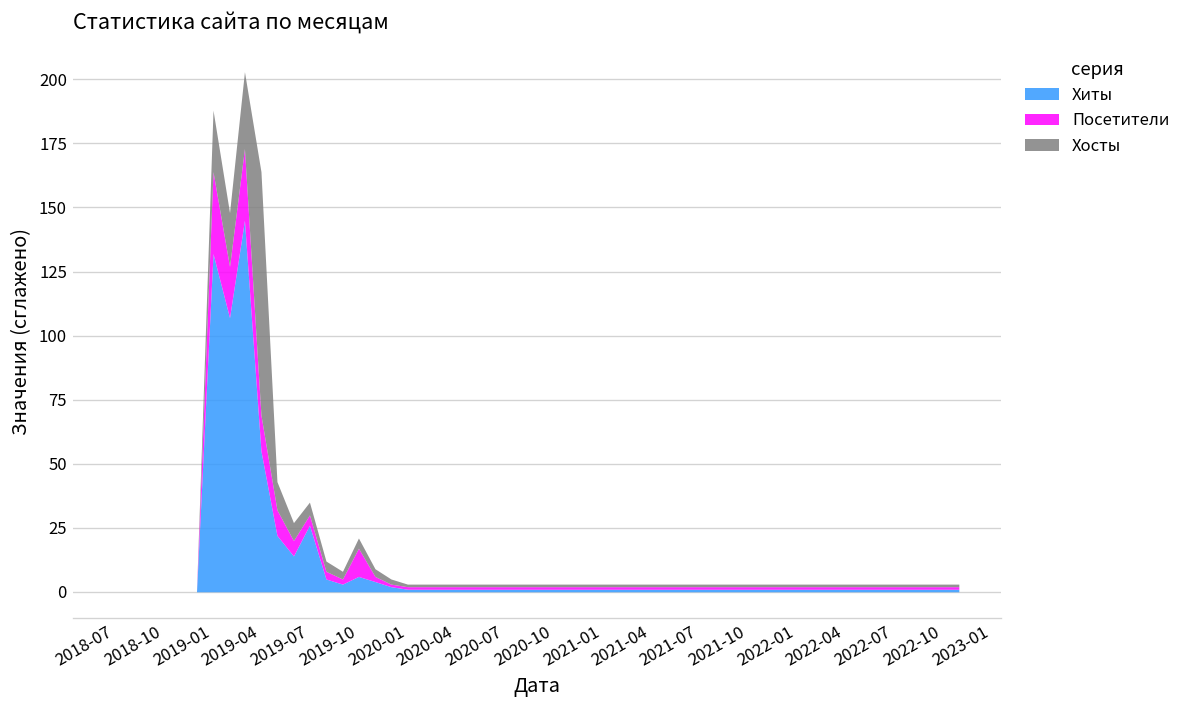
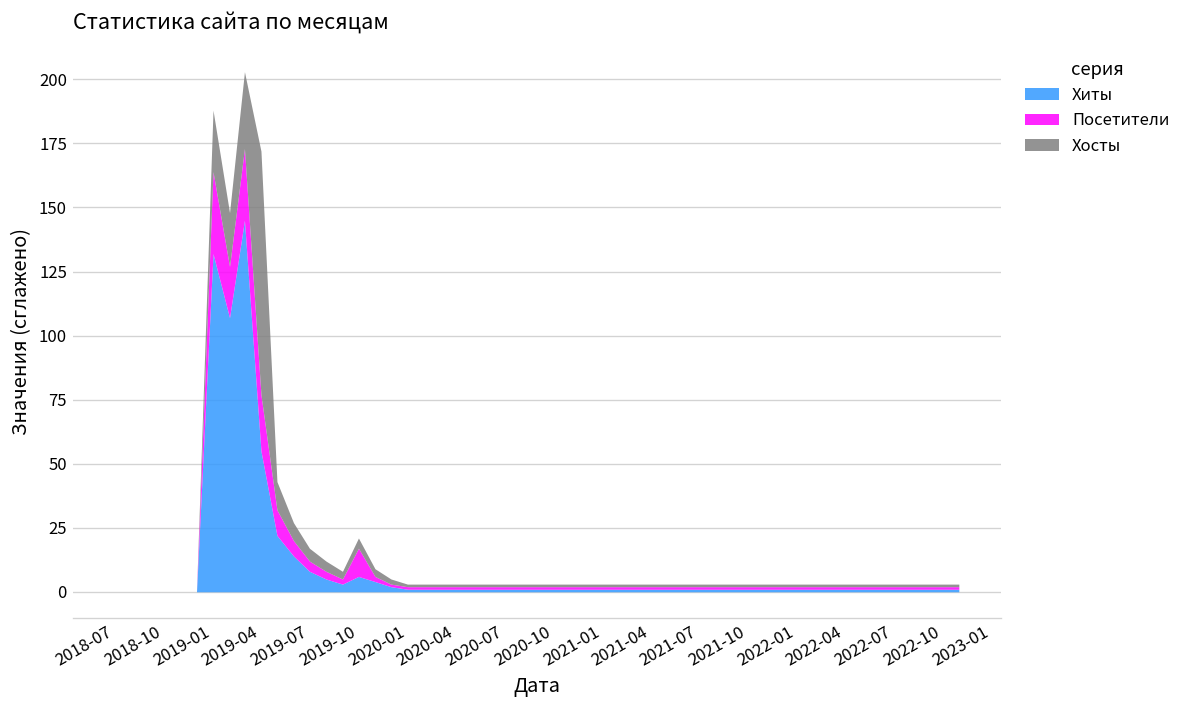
Посетители, 2019-04: 14 -> 22
Хиты, 2019-07: 26 -> 8
